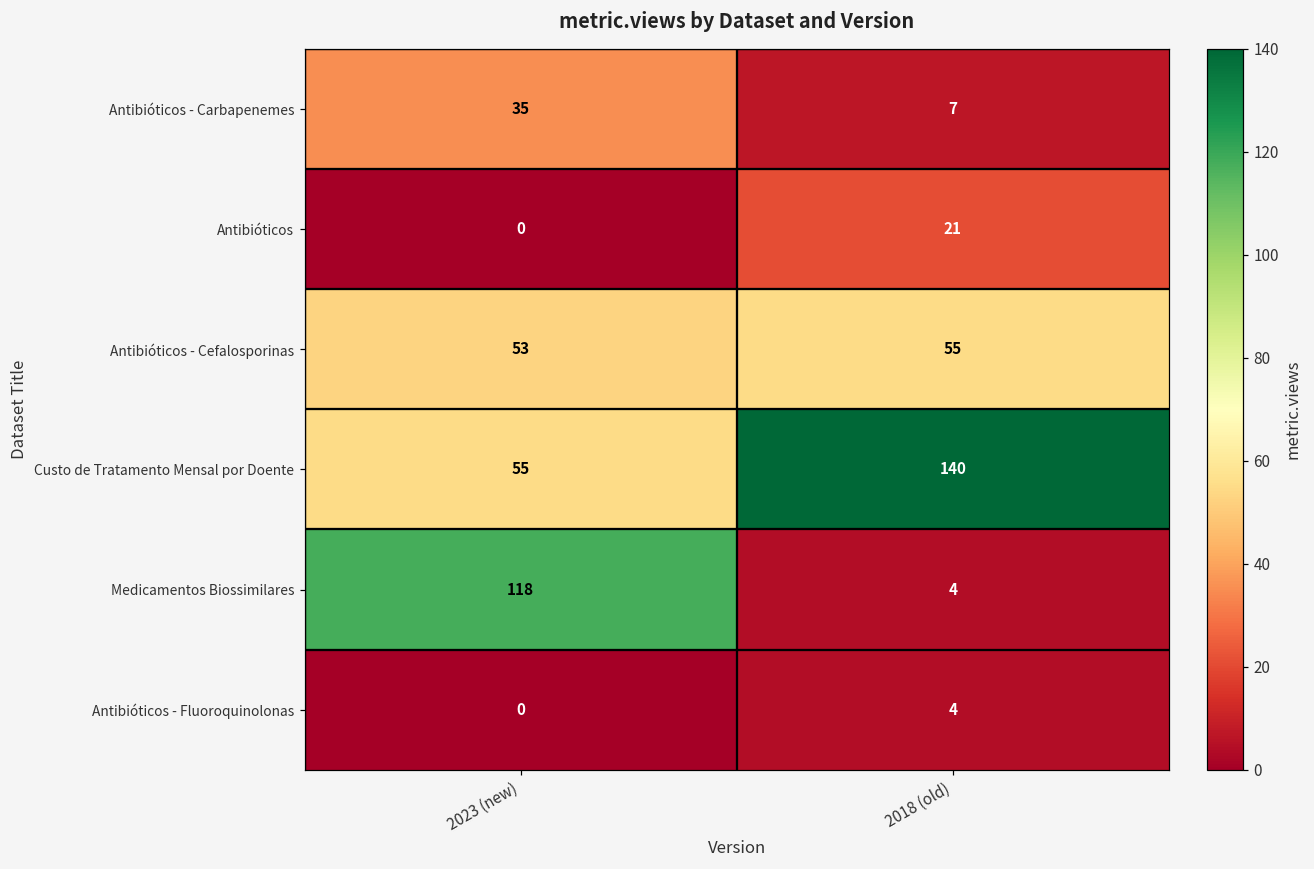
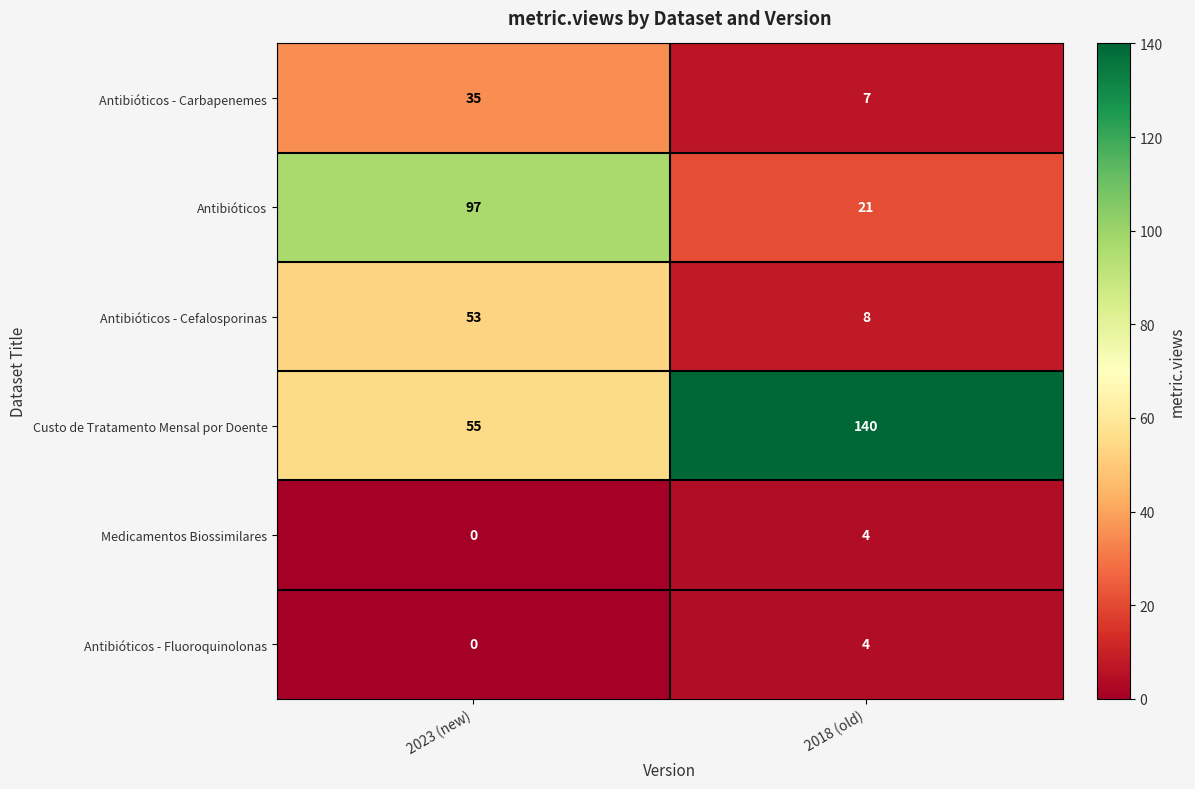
Antibióticos, 2023 (new): 0 -> 97
Antibióticos - Cefalosporinas, 2018 (old): 55 -> 8
Medicamentos Biossimilares, 2023 (new): 118 -> 0
